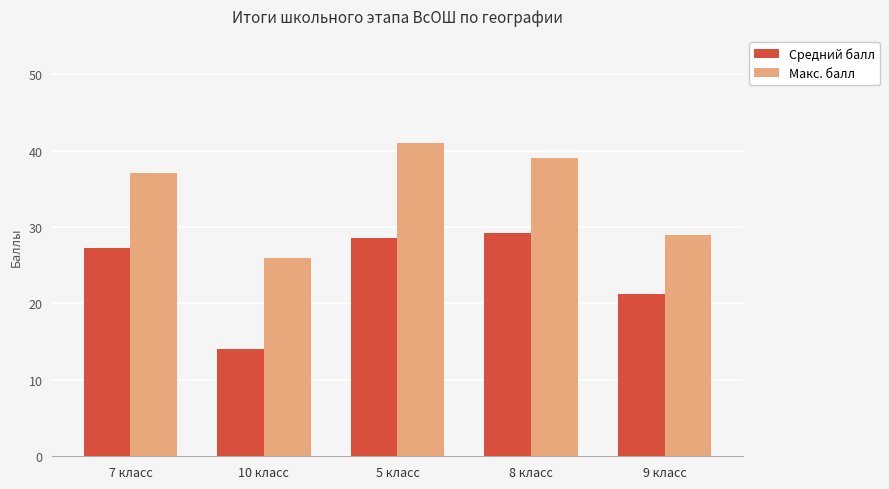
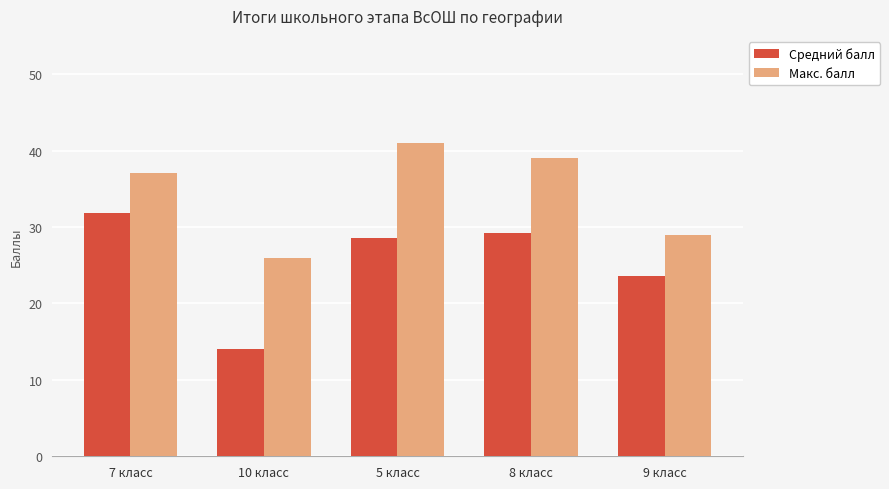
Средний балл, 7 класс: 27 -> 32
Средний балл, 9 класс: 21 -> 24
